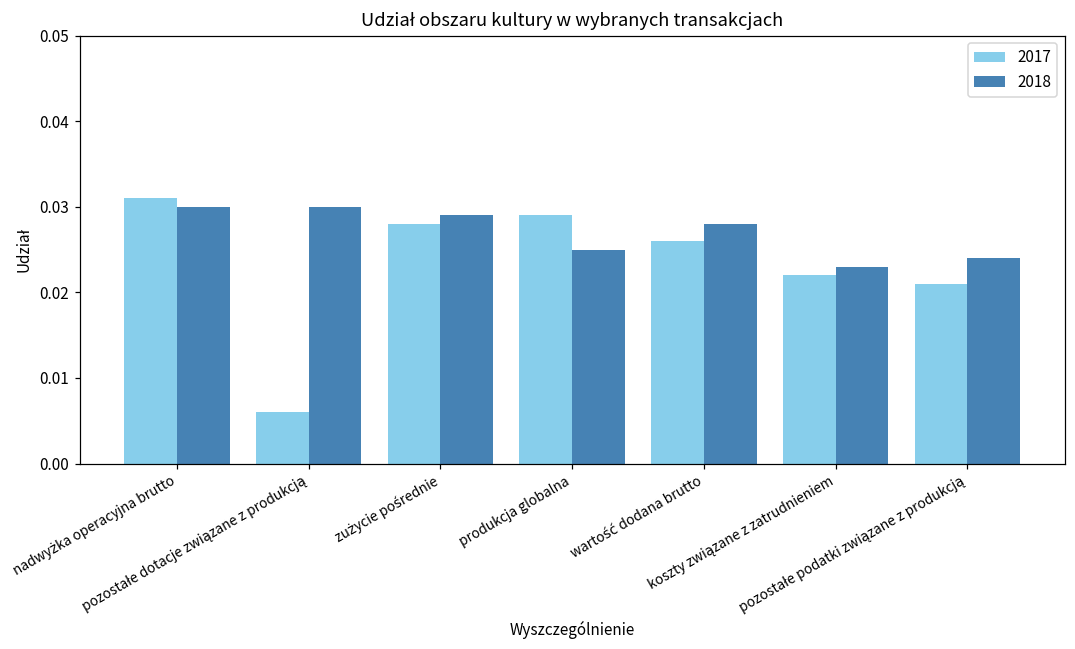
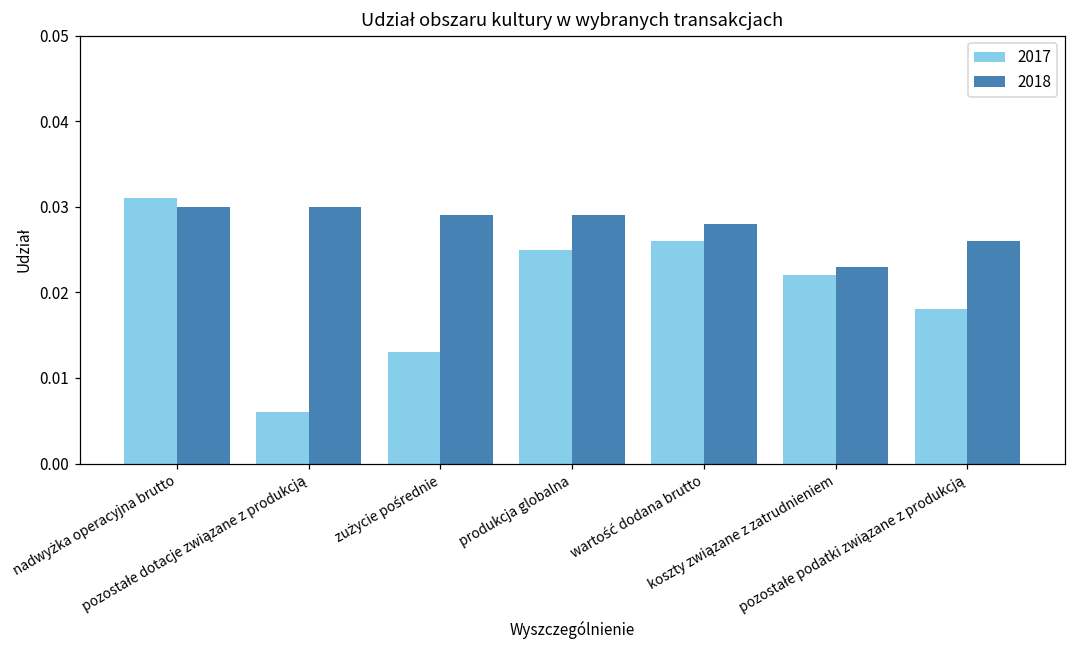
2017, zużycie pośrednie: 0.028 -> 0.013
2017, produkcja globalna: 0.029 -> 0.025
2018, produkcja globalna: 0.025 -> 0.029
2017, pozostałe podatki związane z produkcją: 0.021 -> 0.018
2018, pozostałe podatki związane z produkcją: 0.024 -> 0.026
